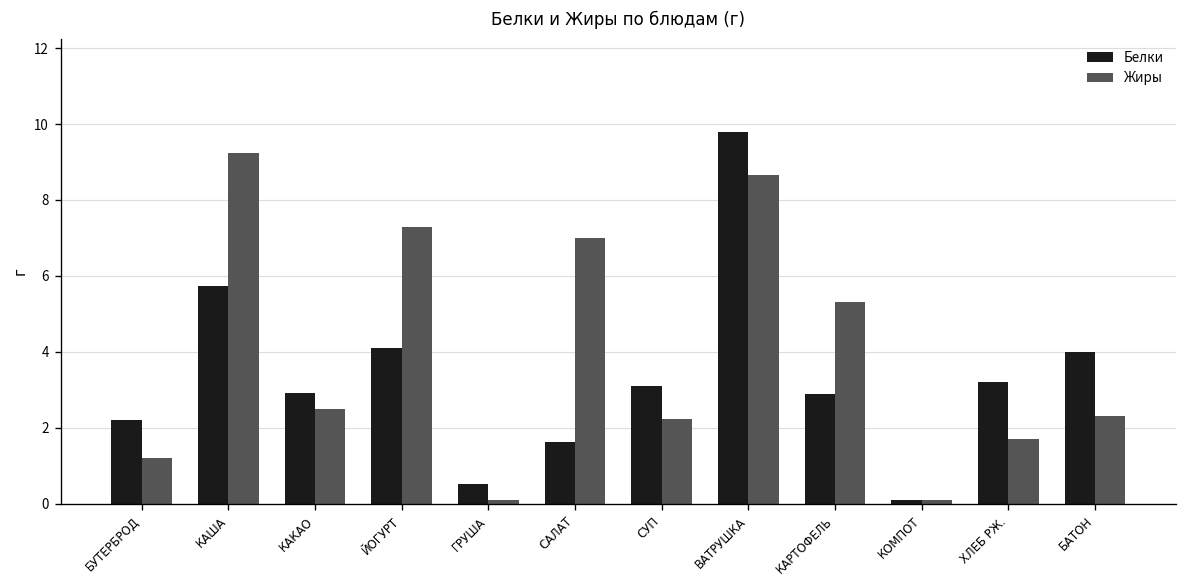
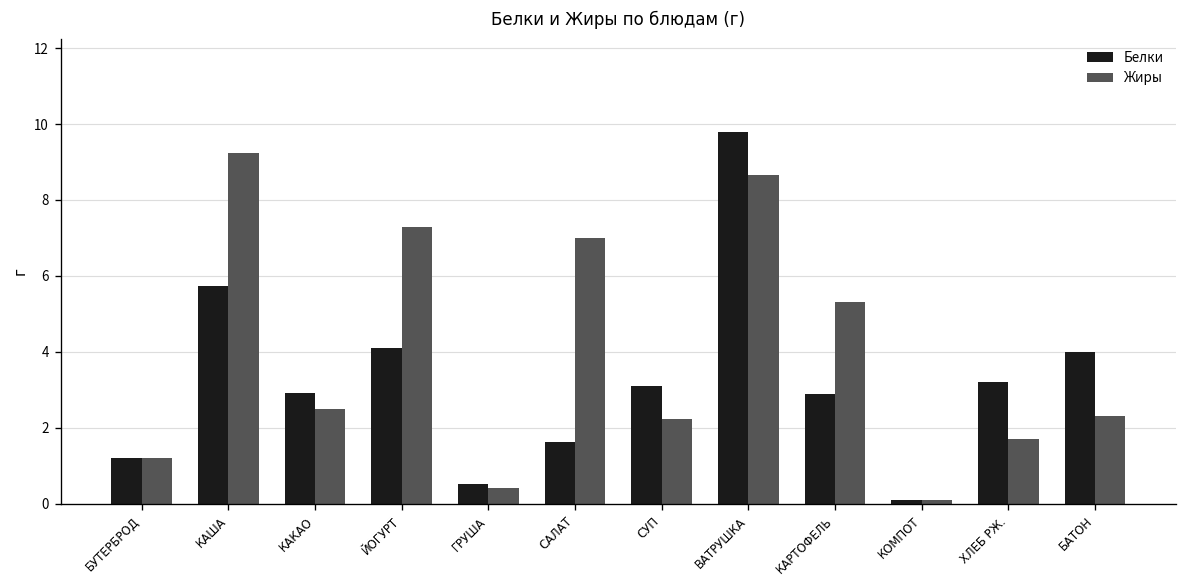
Белки, БУТЕРБРОД: 2.2 -> 1.2
Жиры, ГРУША: 0.1 -> 0.4
